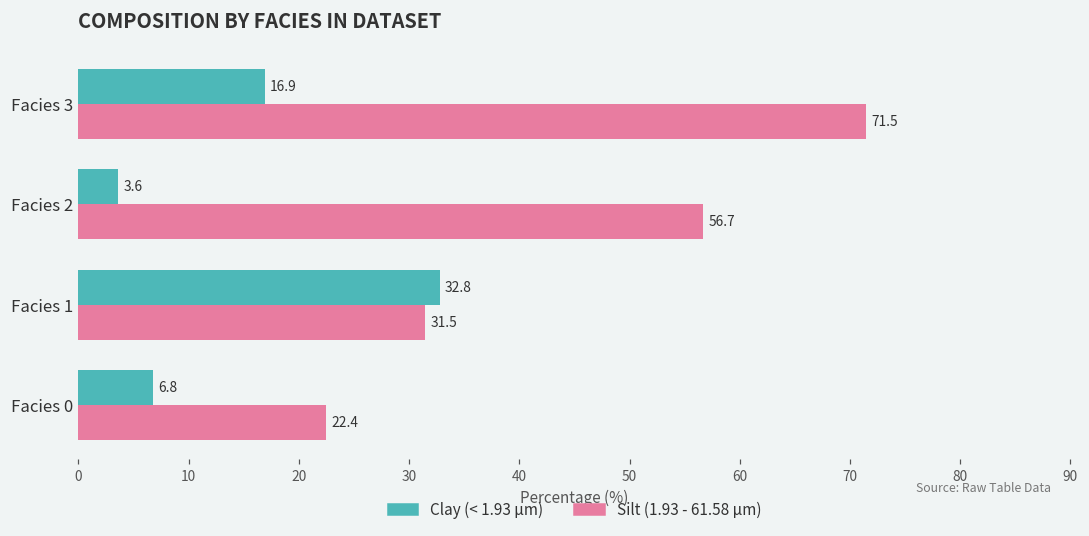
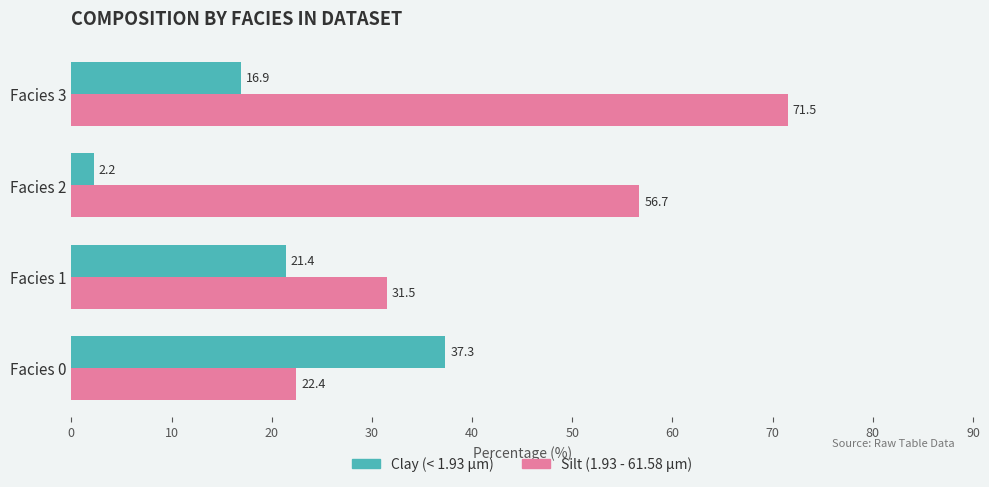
Clay (< 1.93 µm), Facies 2: 3.6 -> 2.2
Clay (< 1.93 µm), Facies 1: 32.8 -> 21.4
Clay (< 1.93 µm), Facies 0: 6.8 -> 37.3
